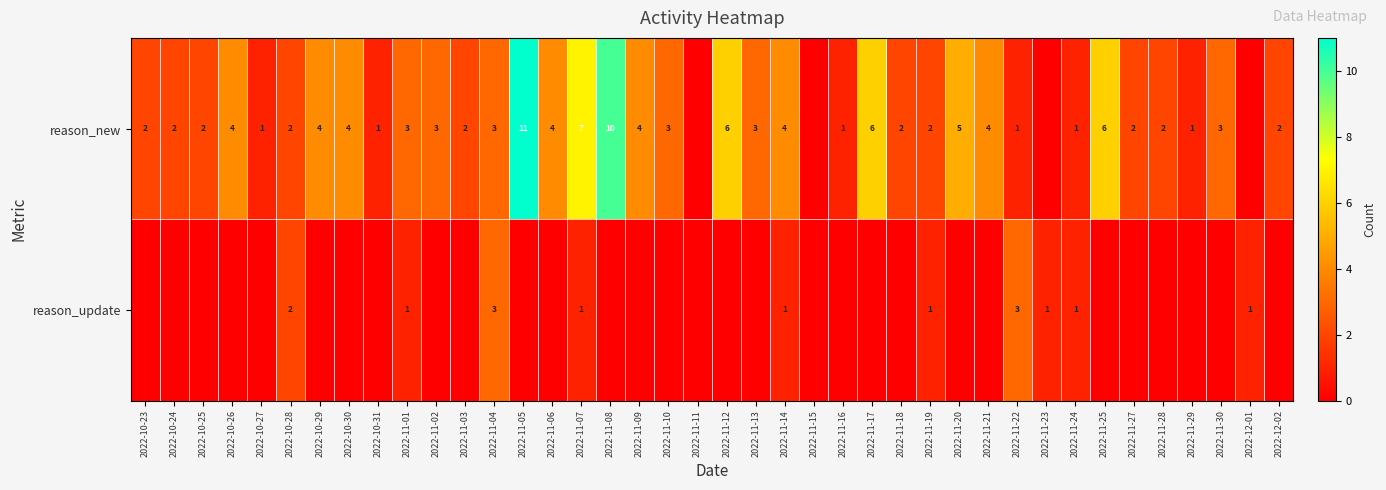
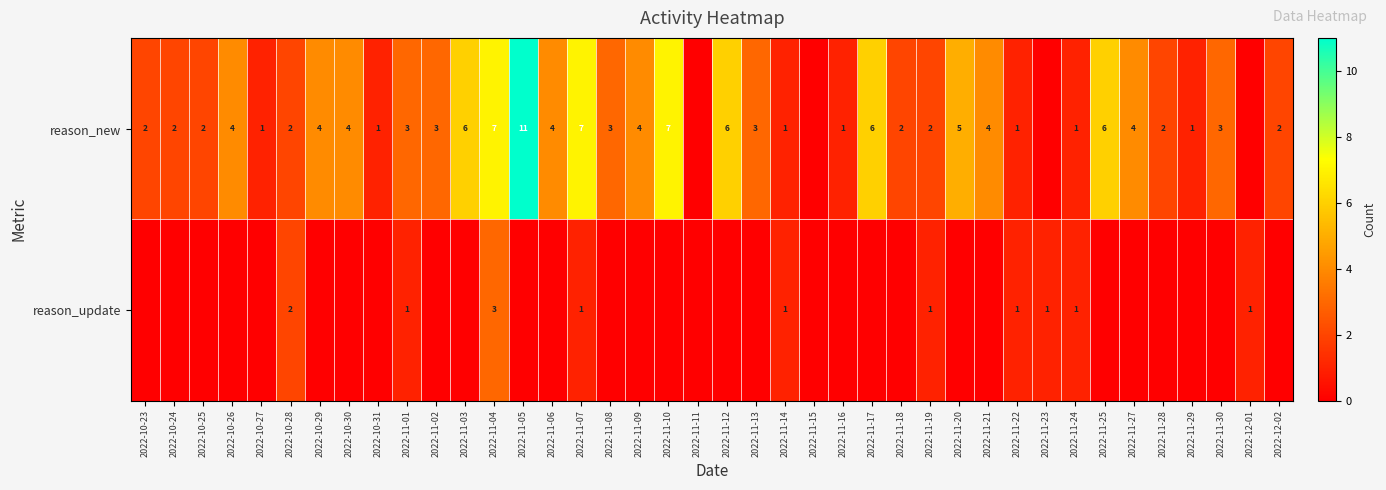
reason_new, 2022-11-03: 2 -> 6
reason_new, 2022-11-04: 3 -> 7
reason_new, 2022-11-08: 10 -> 3
reason_new, 2022-11-10: 3 -> 7
reason_new, 2022-11-14: 4 -> 1
reason_new, 2022-11-27: 2 -> 4
reason_update, 2022-11-22: 3 -> 1
